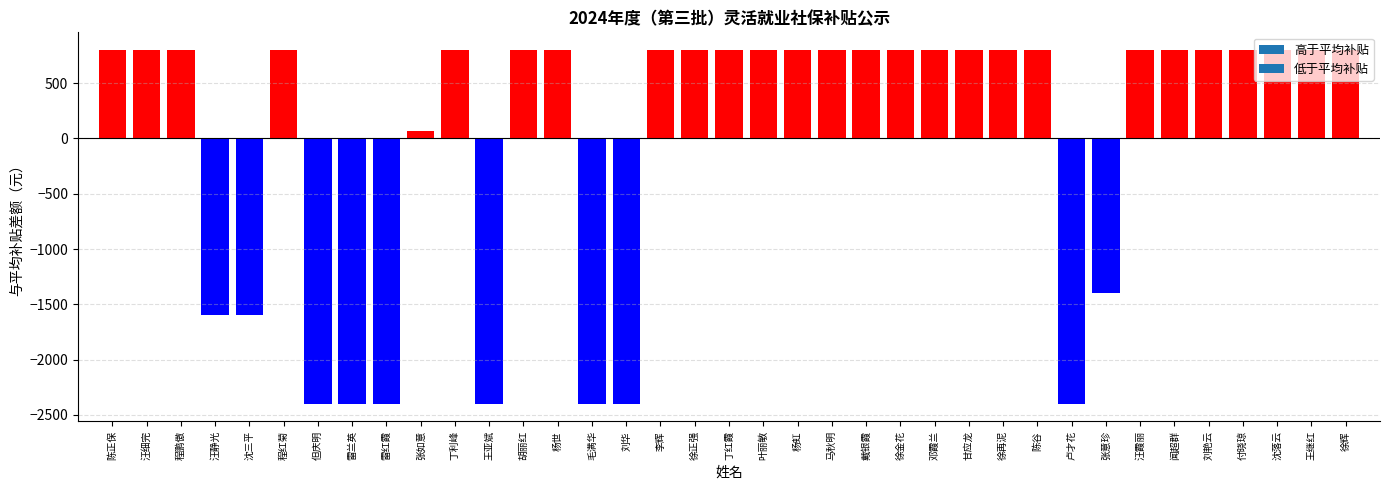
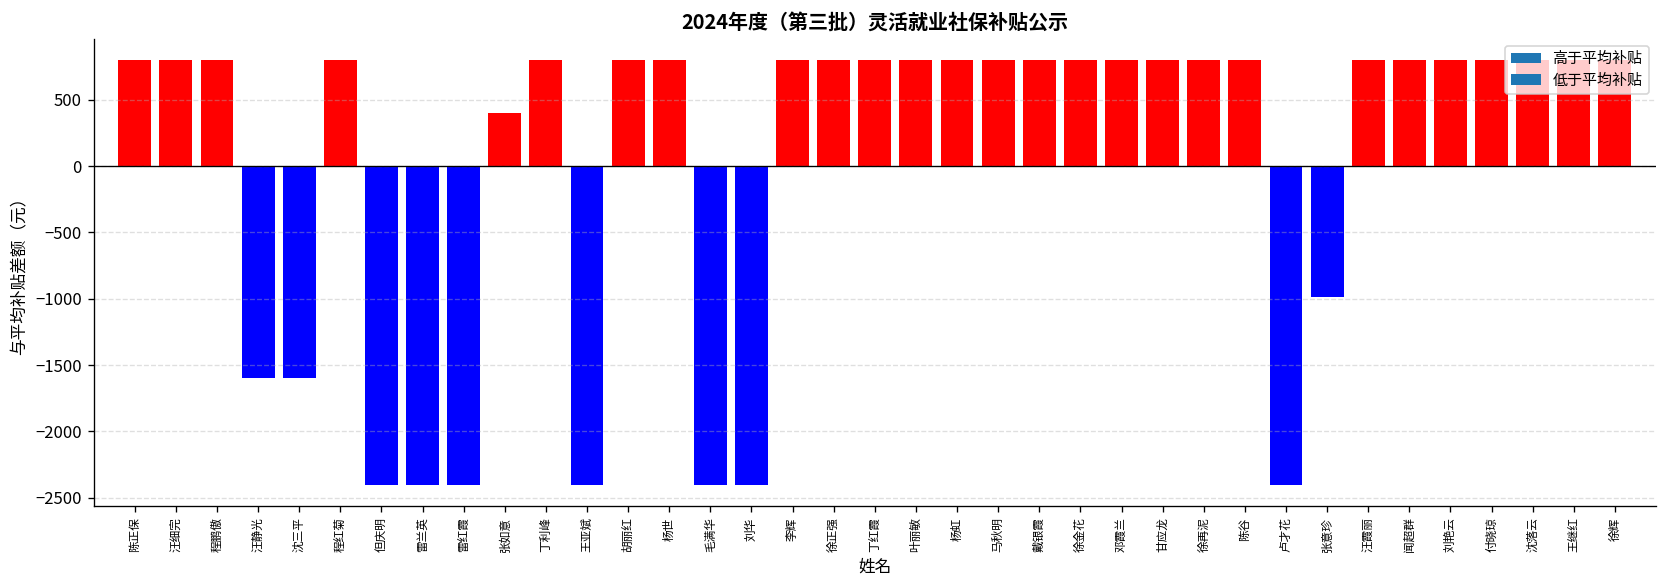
张如意: 70 -> 400
张意珍: -1400 -> -990
